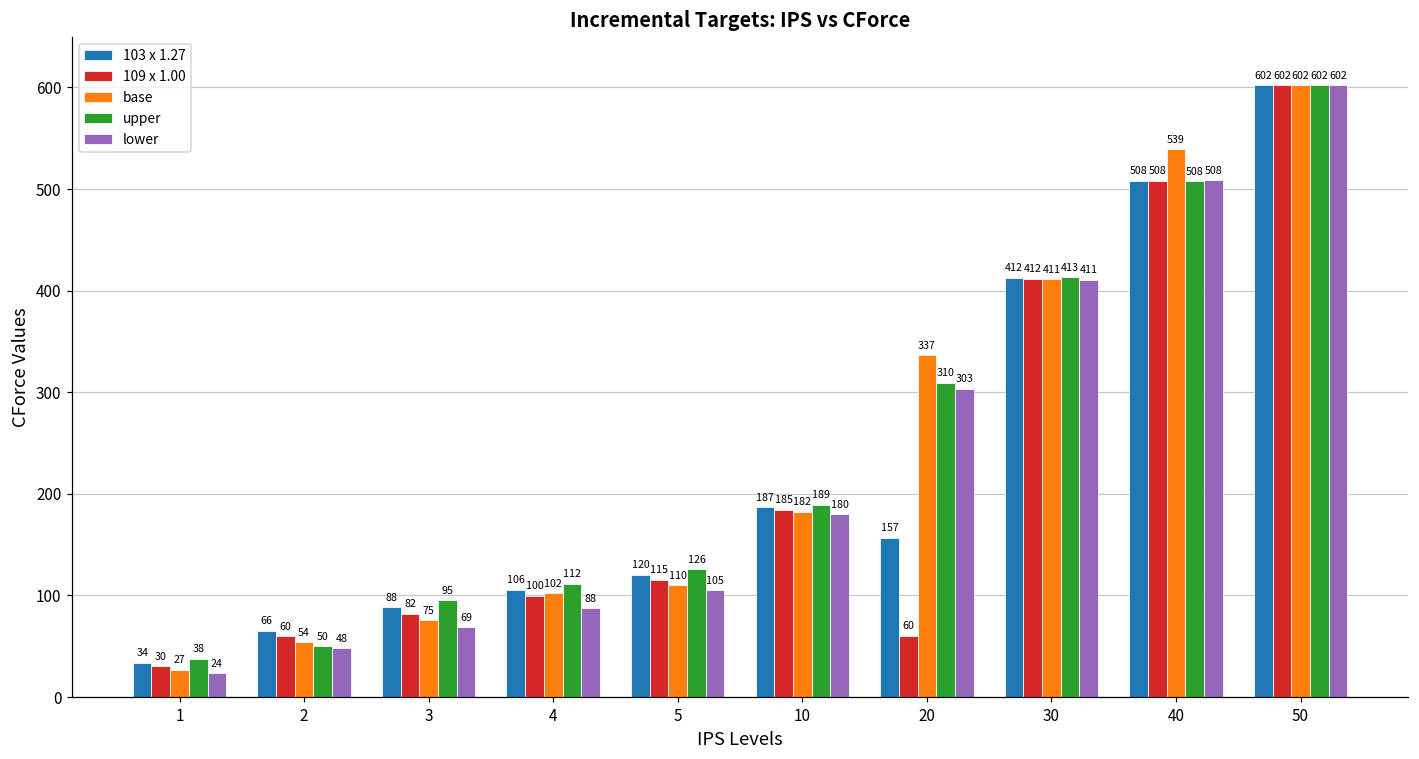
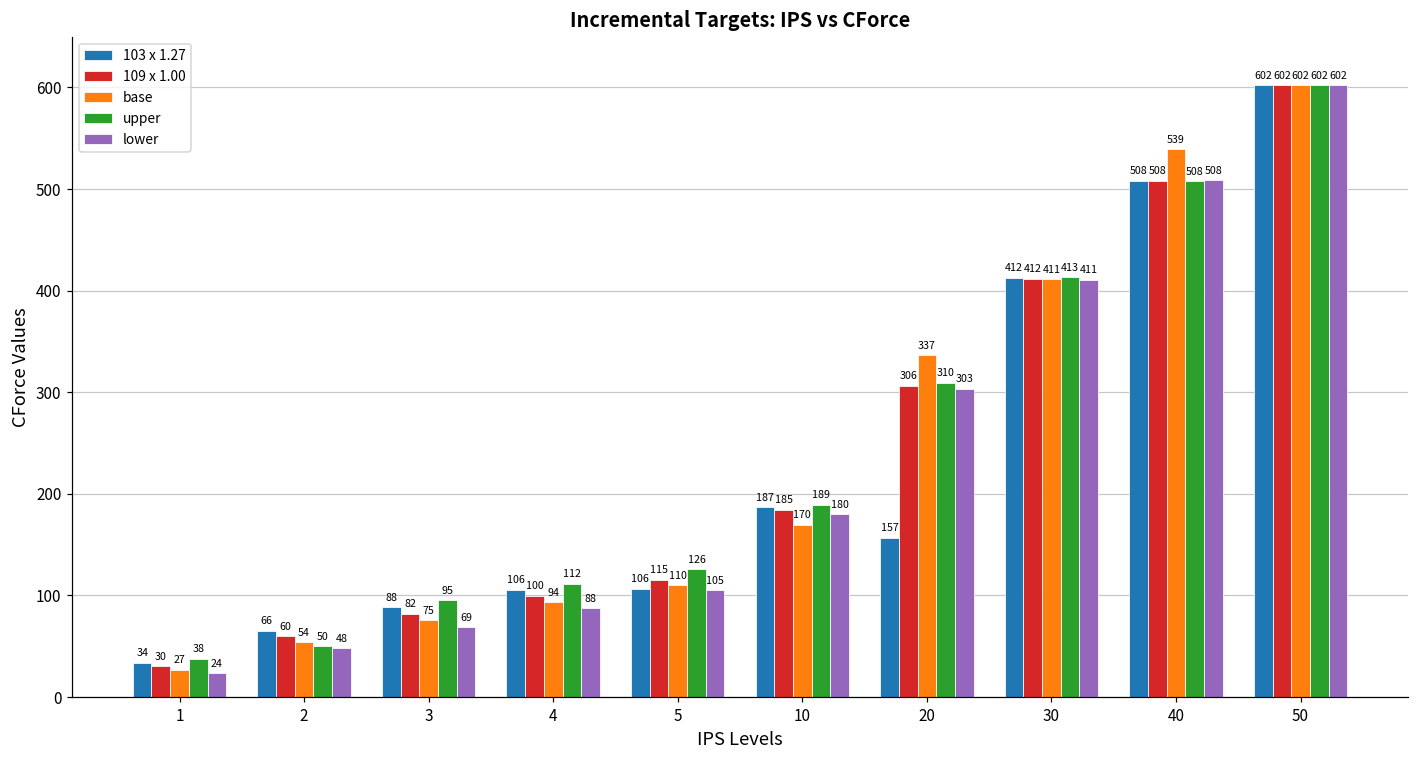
base, 4: 102 -> 94
103 x 1.27, 5: 120 -> 106
base, 10: 182 -> 170
109 x 1.00, 20: 60 -> 306
